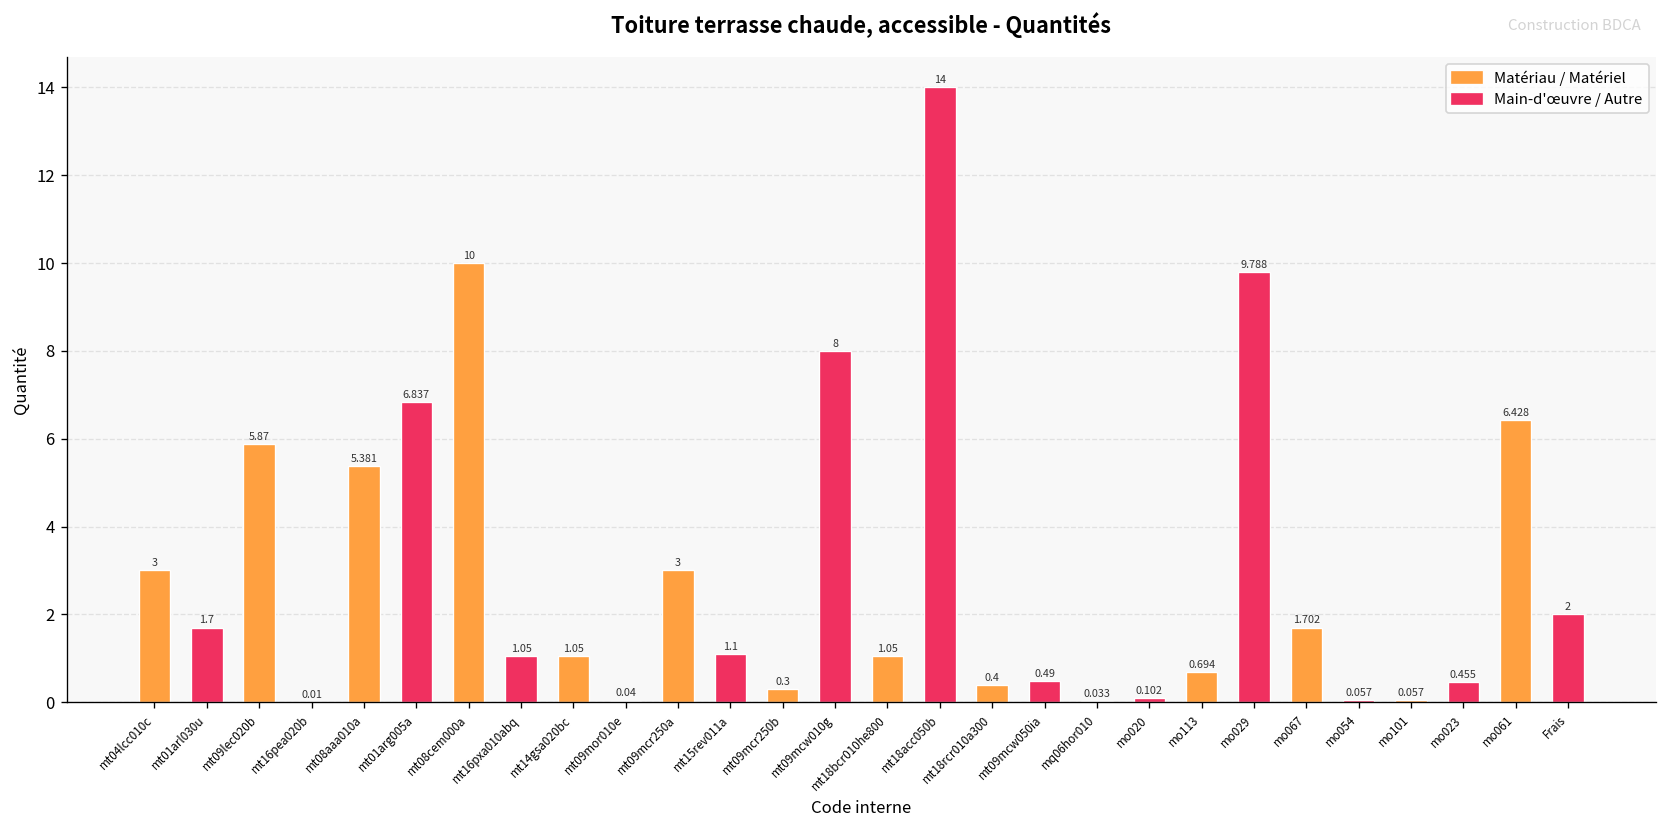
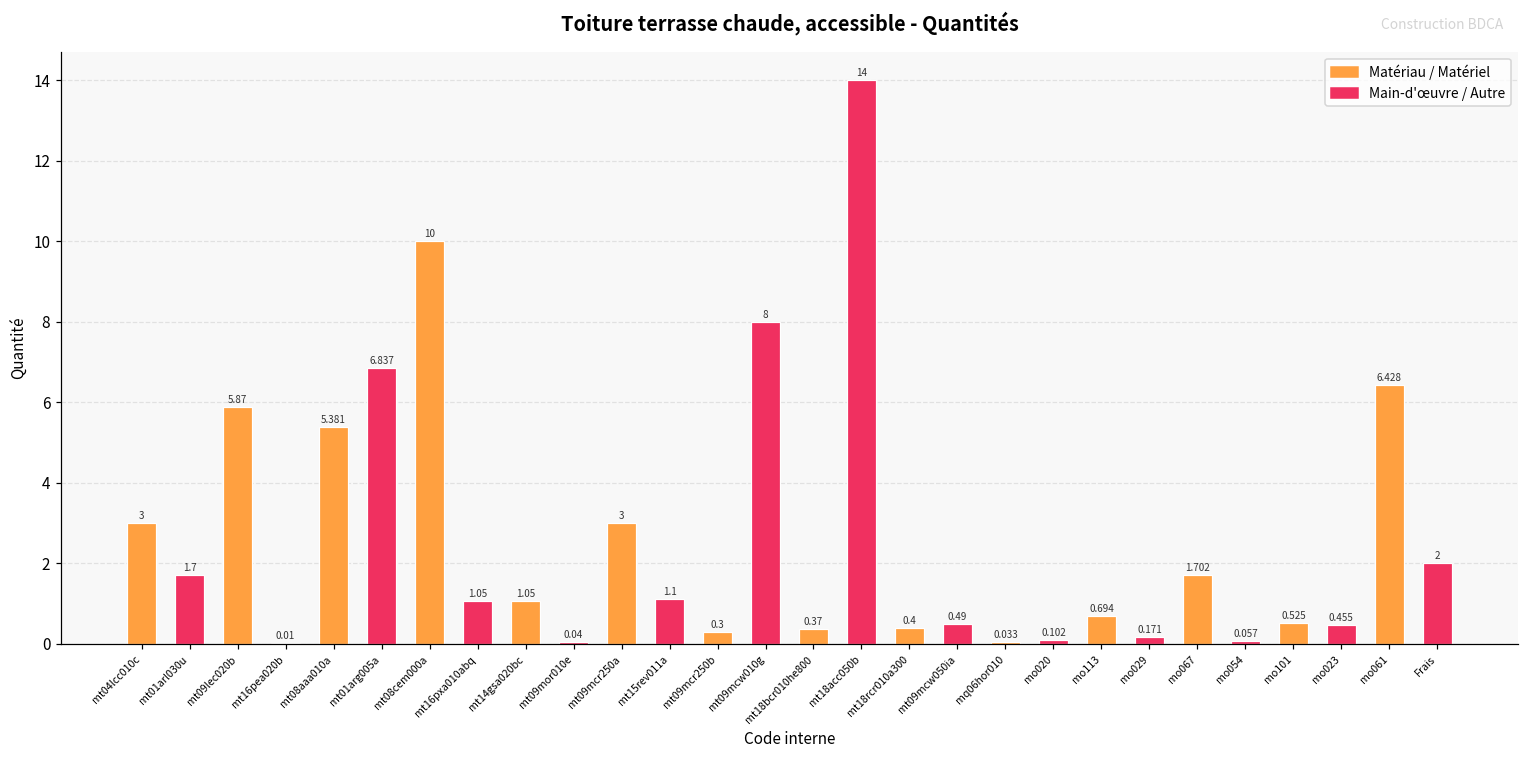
mt18bcr010he800: 1.05 -> 0.37
mo029: 9.788 -> 0.171
mo101: 0.057 -> 0.525
